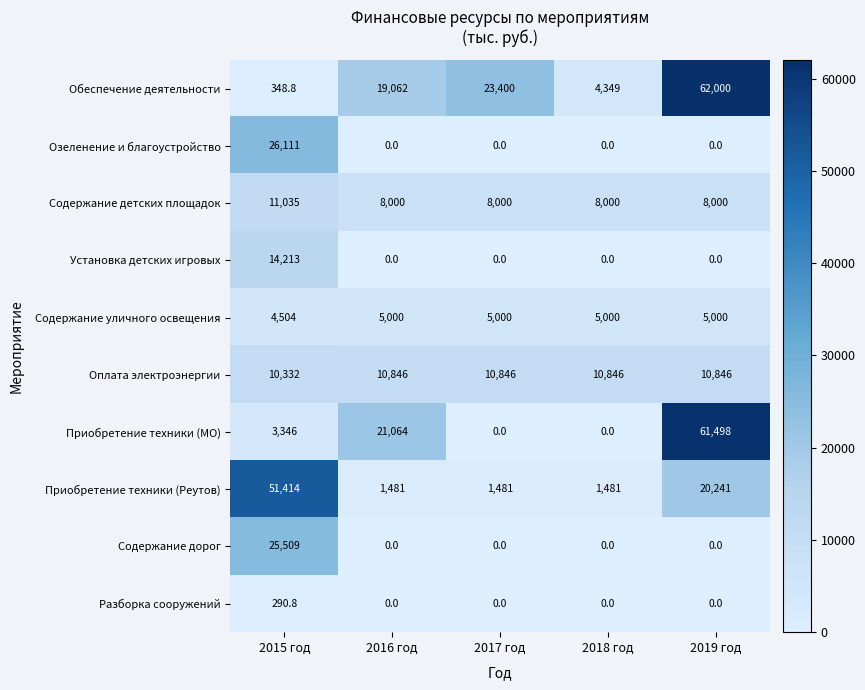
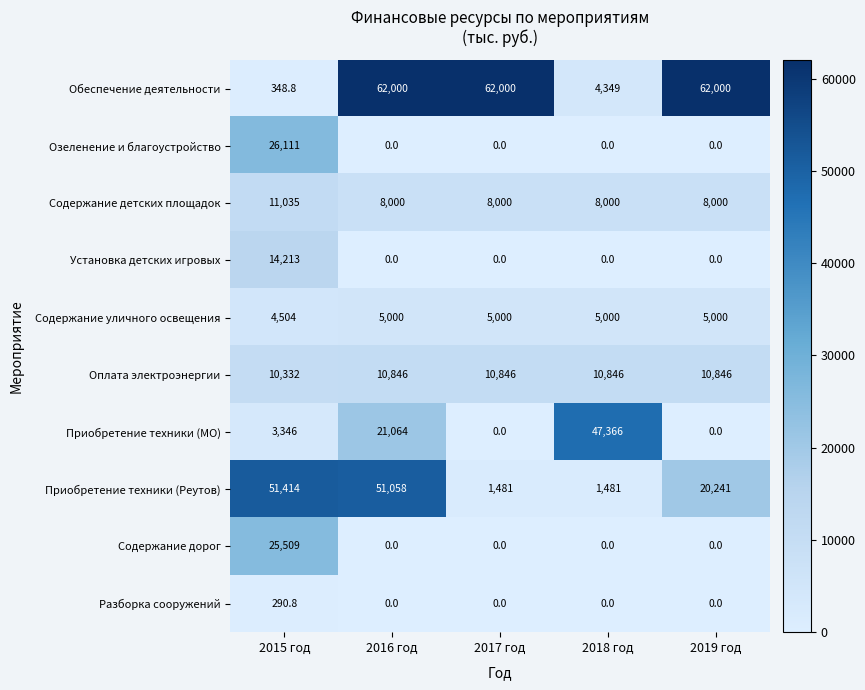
Обеспечение деятельности, 2016 год: 19,062 -> 62,000
Обеспечение деятельности, 2017 год: 23,400 -> 62,000
Приобретение техники (МО), 2018 год: 0.0 -> 47,366
Приобретение техники (МО), 2019 год: 61,498 -> 0.0
Приобретение техники (Реутов), 2016 год: 1,481 -> 51,058
